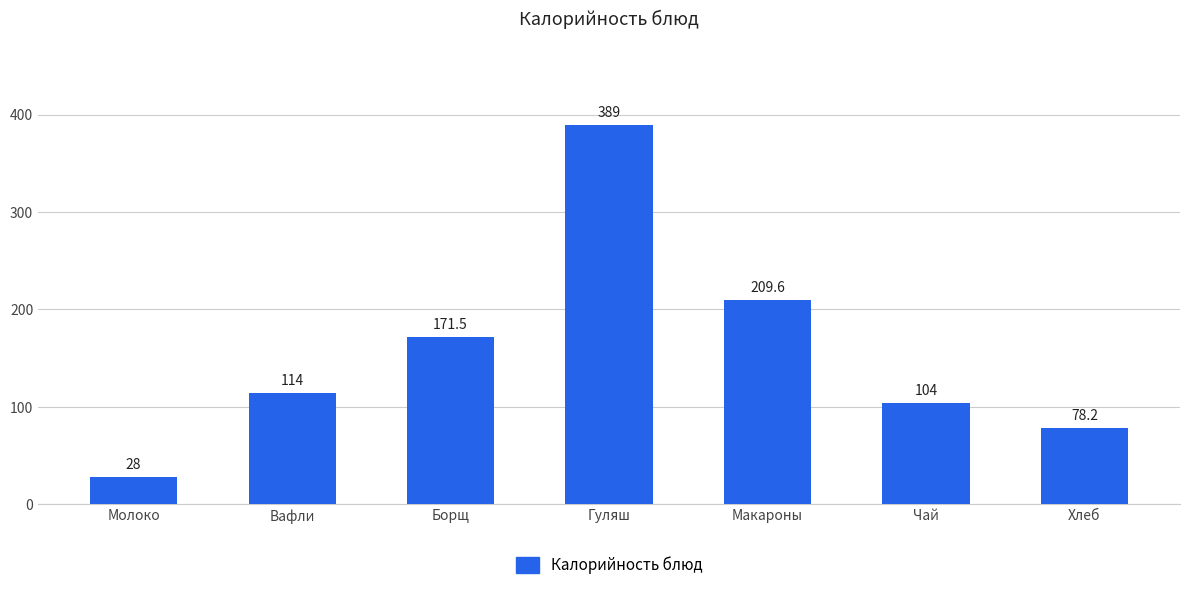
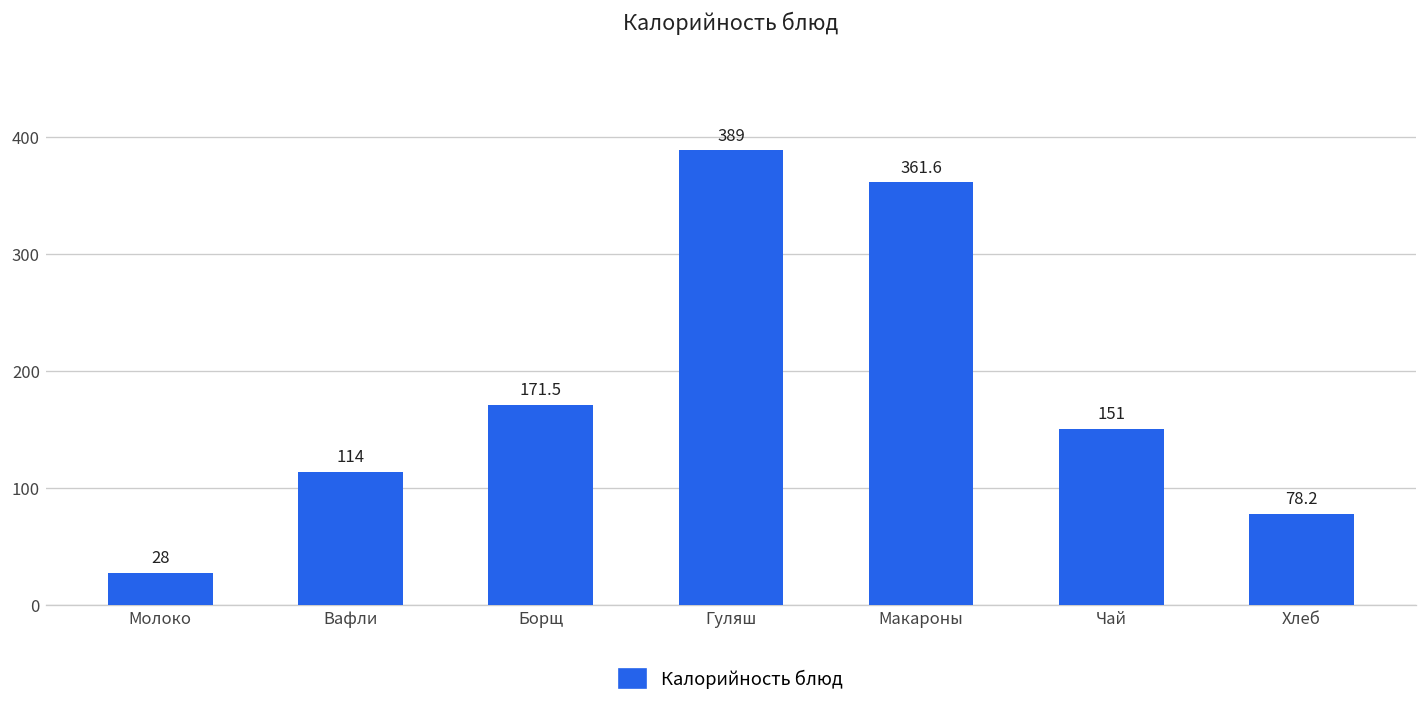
Макароны: 209.6 -> 361.6
Чай: 104 -> 151
